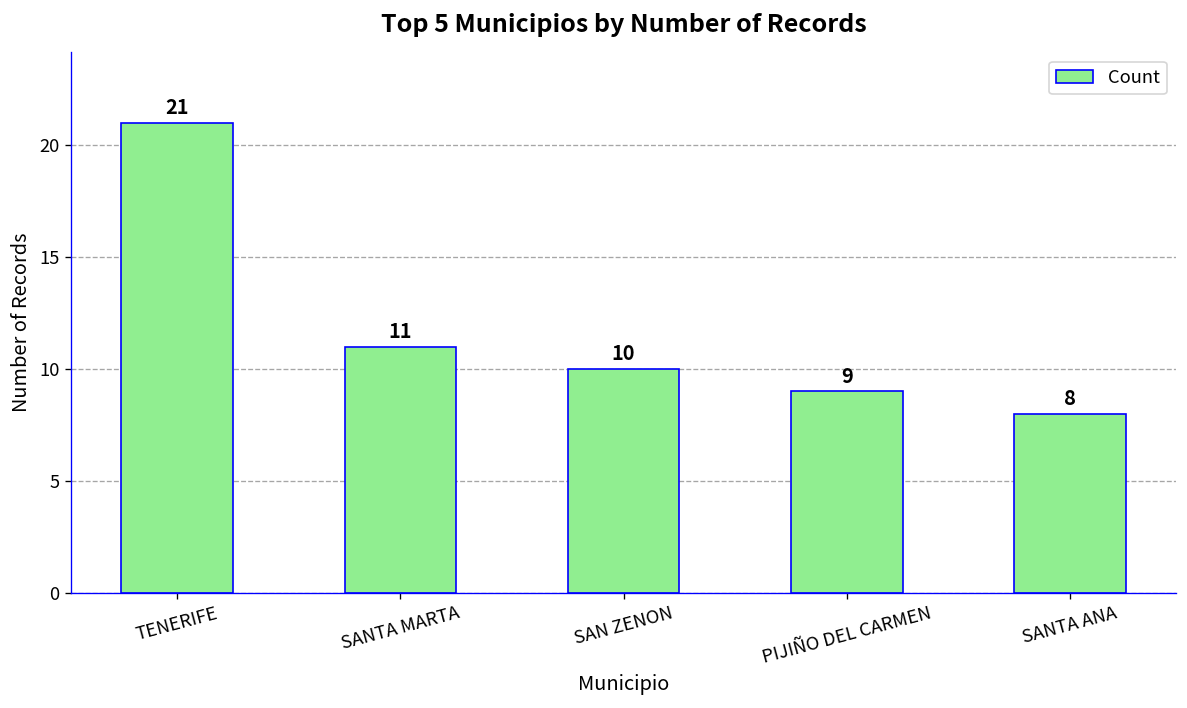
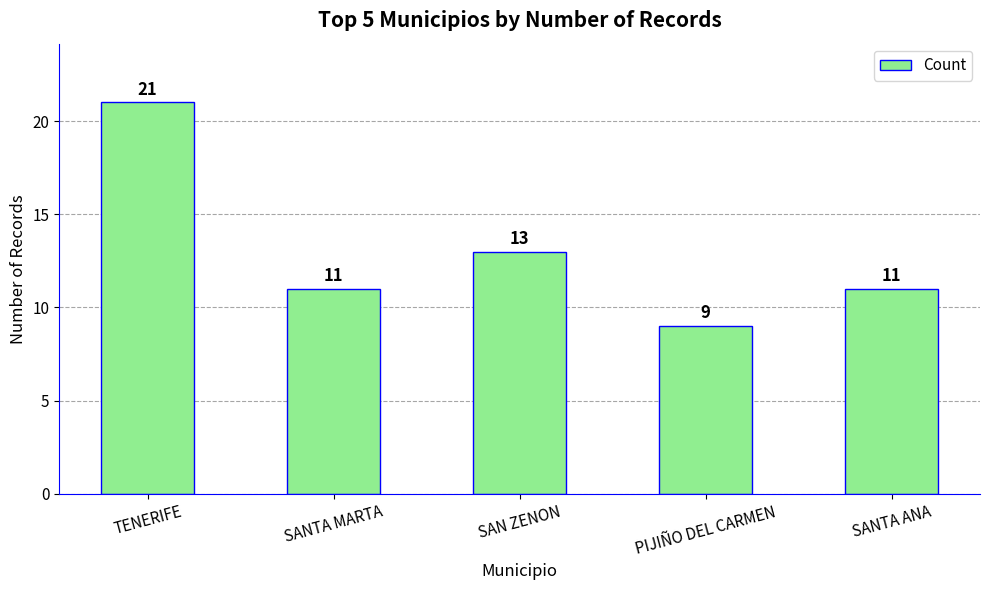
SAN ZENON: 10 -> 13
SANTA ANA: 8 -> 11
